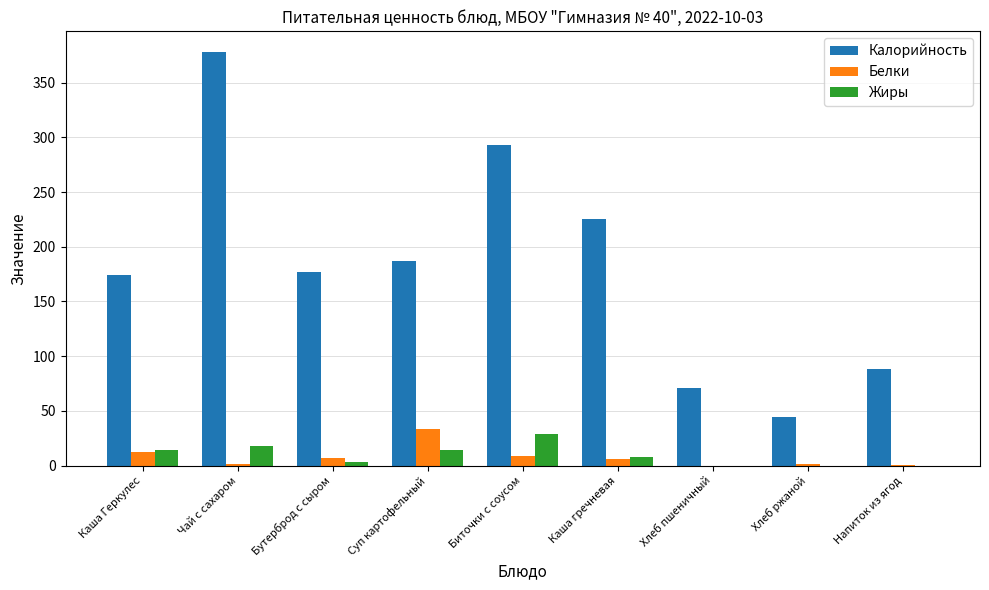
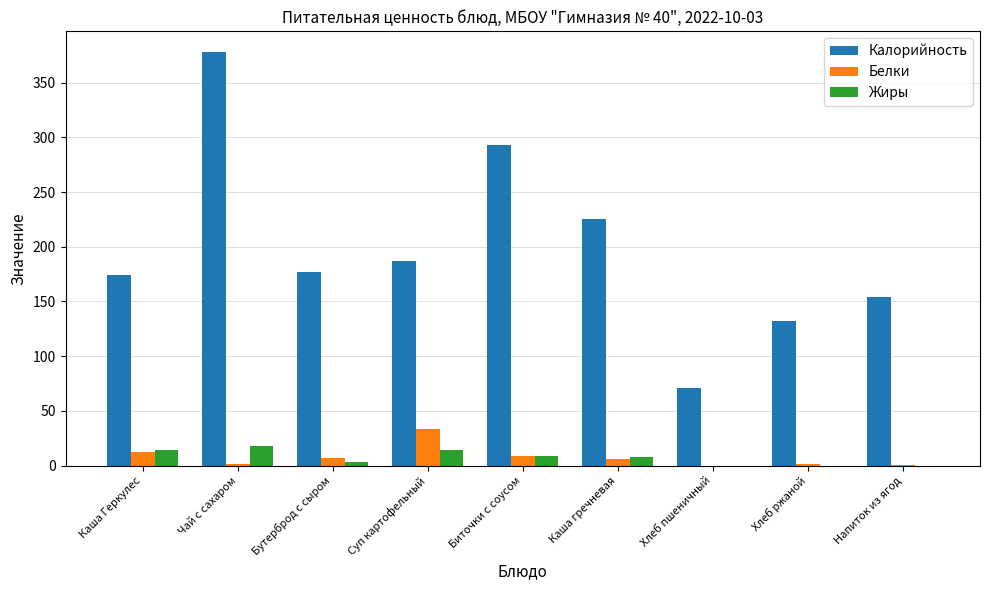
Жиры, Биточки с соусом: 29 -> 8
Калорийность, Хлеб ржаной: 44 -> 132
Калорийность, Напиток из ягод: 88 -> 154
